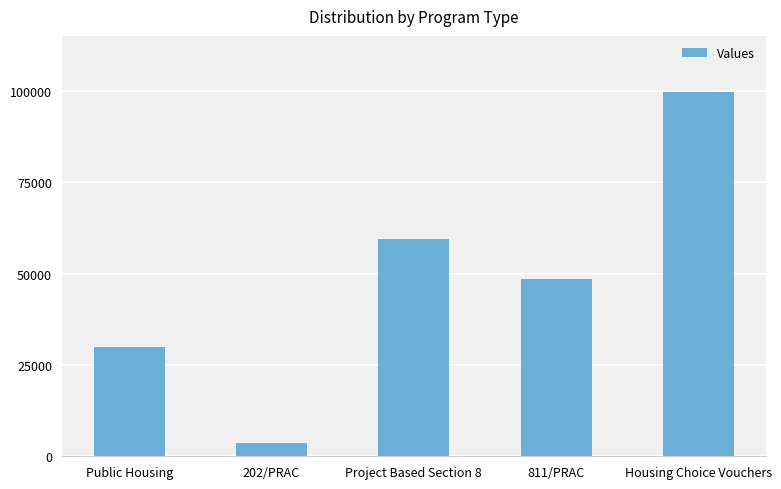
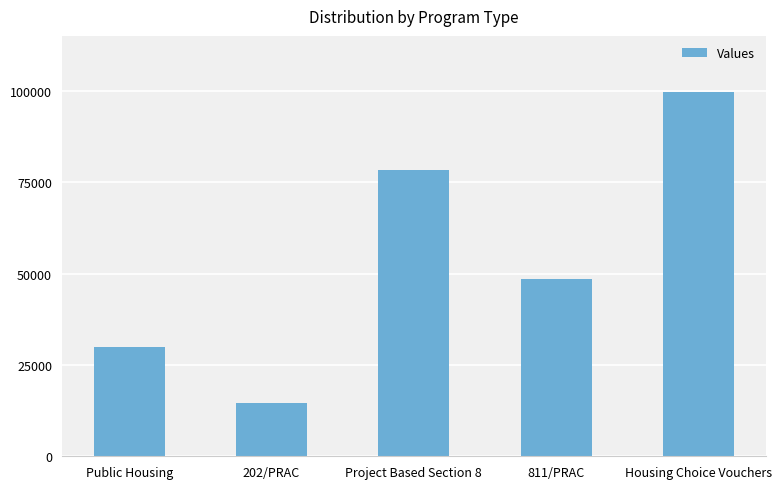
202/PRAC: 4000 -> 14000
Project Based Section 8: 59000 -> 78000
